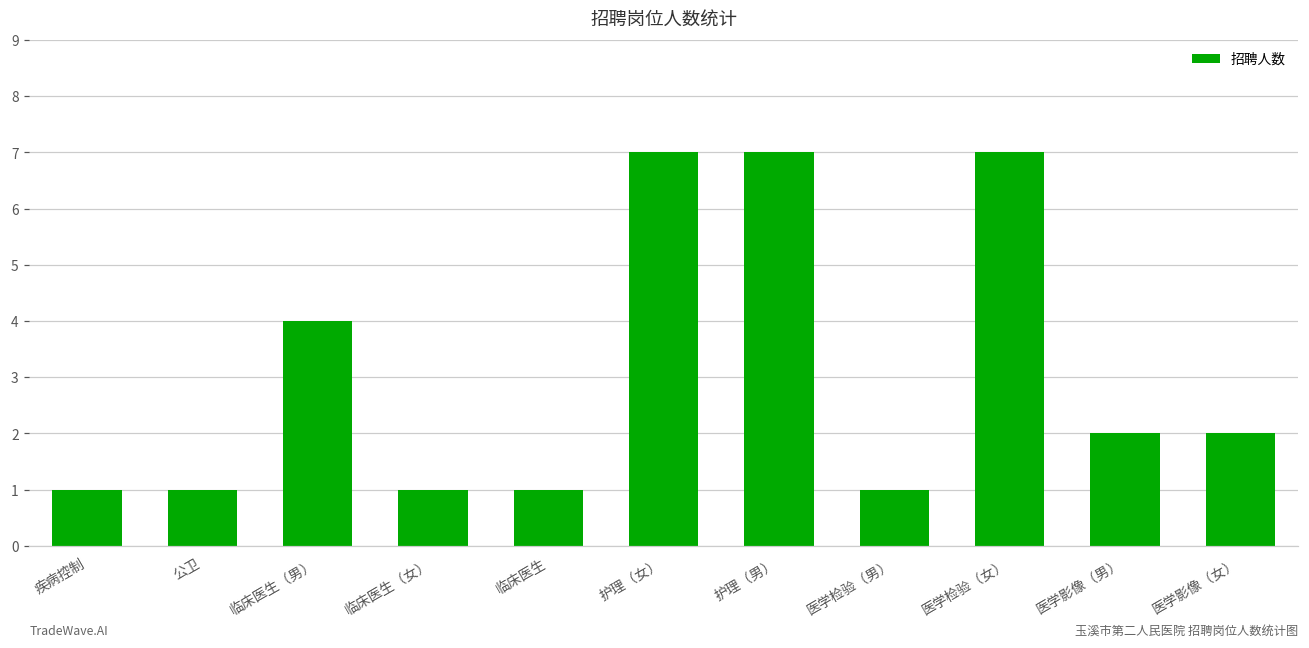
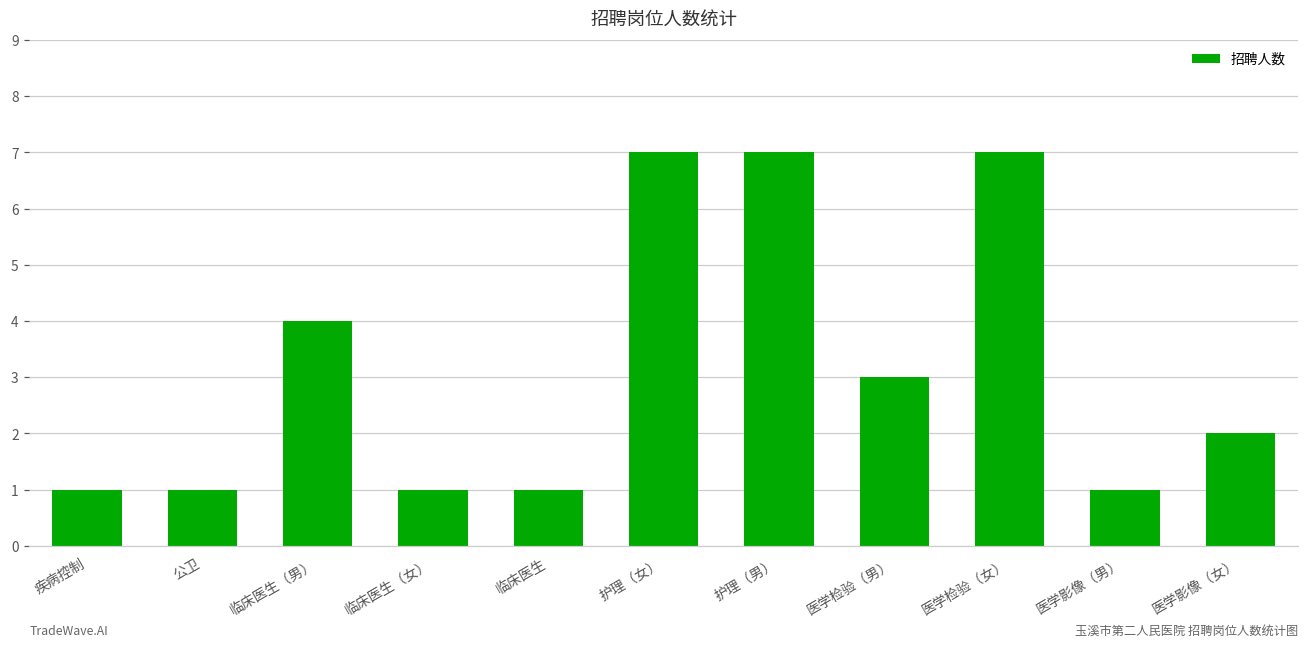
医学检验（男）: 1 -> 3
医学影像（男）: 2 -> 1
